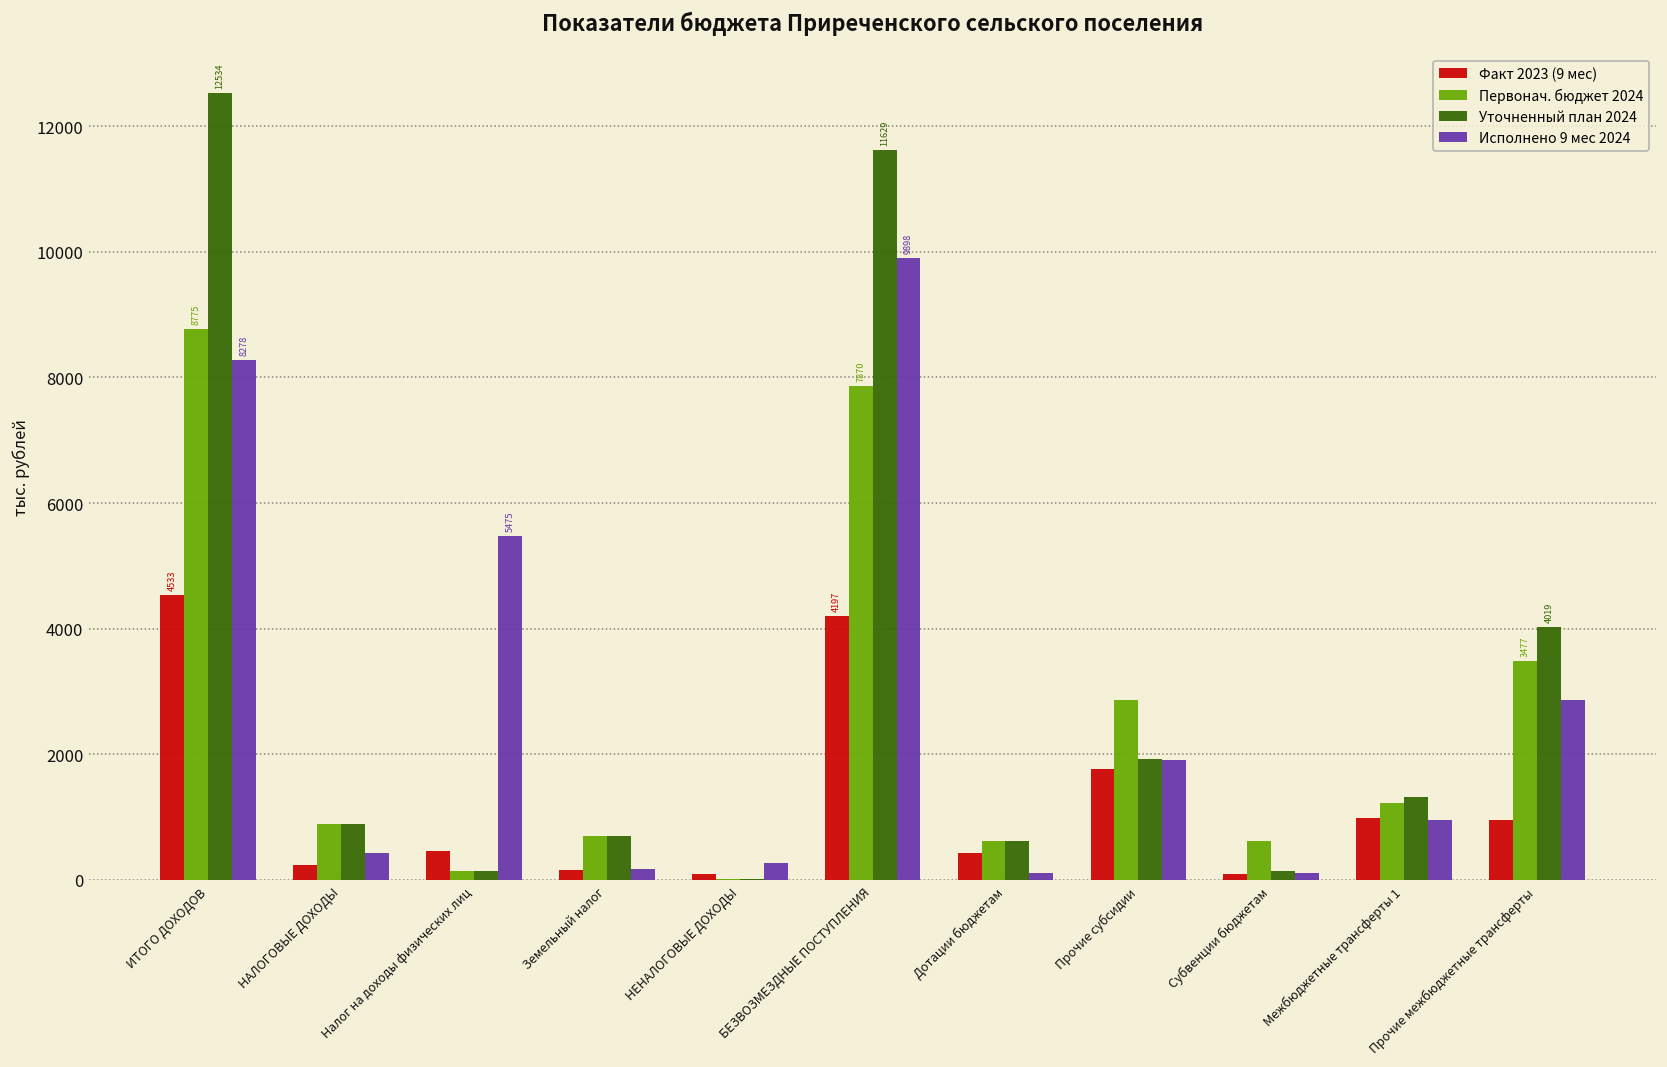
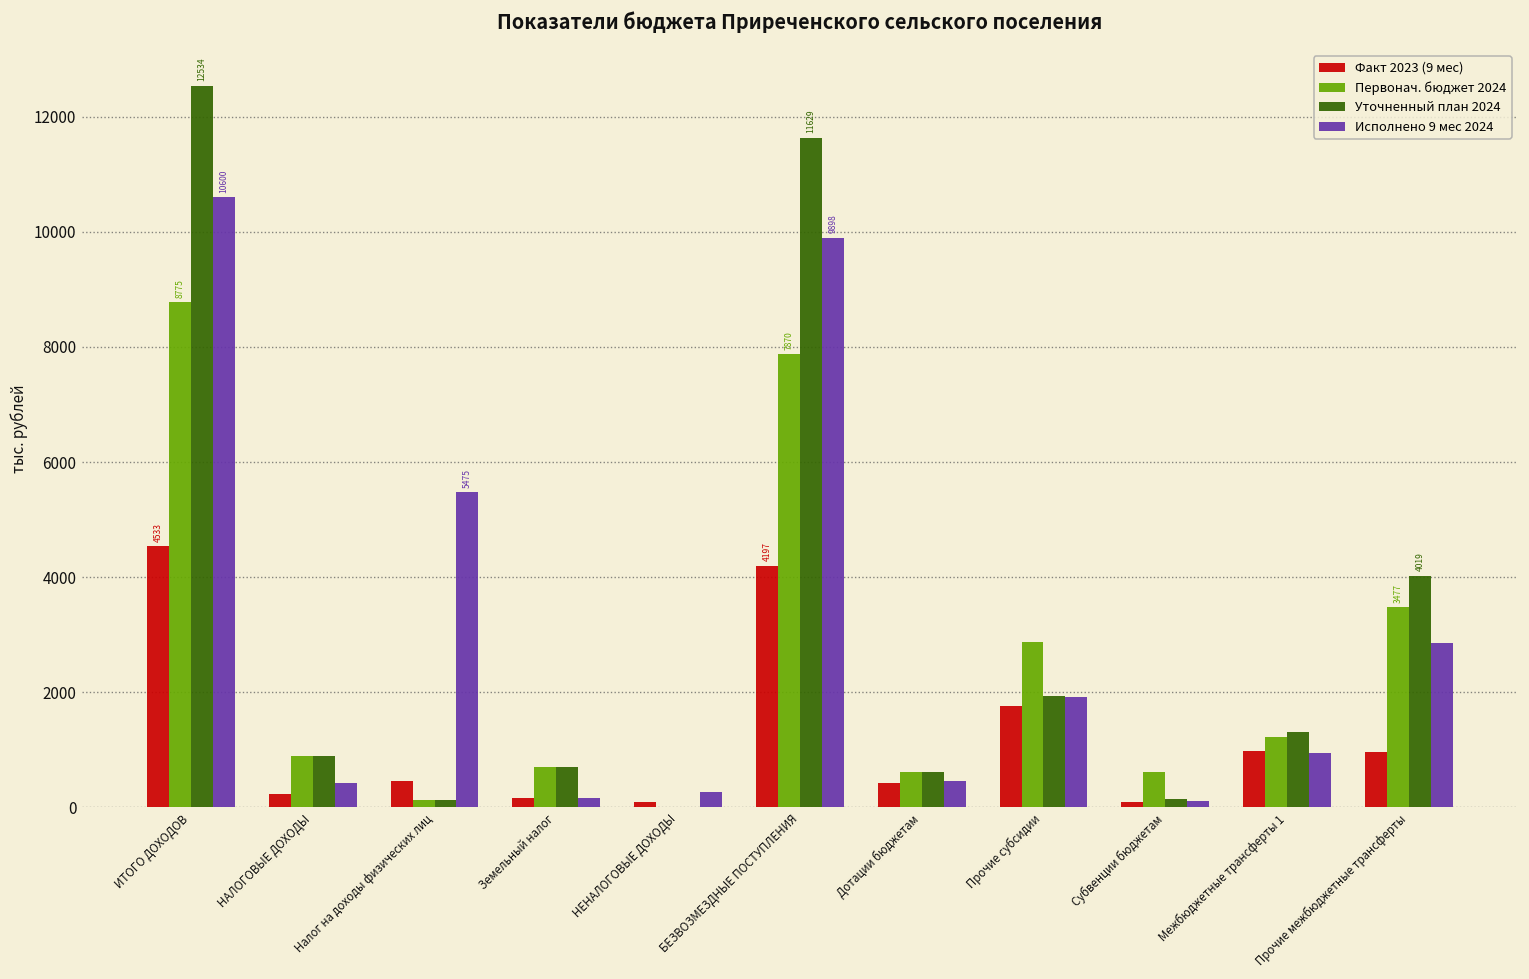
Исполнено 9 мес 2024, ИТОГО ДОХОДОВ: 8278 -> 10600
Исполнено 9 мес 2024, Дотации бюджетам: 100 -> 500
